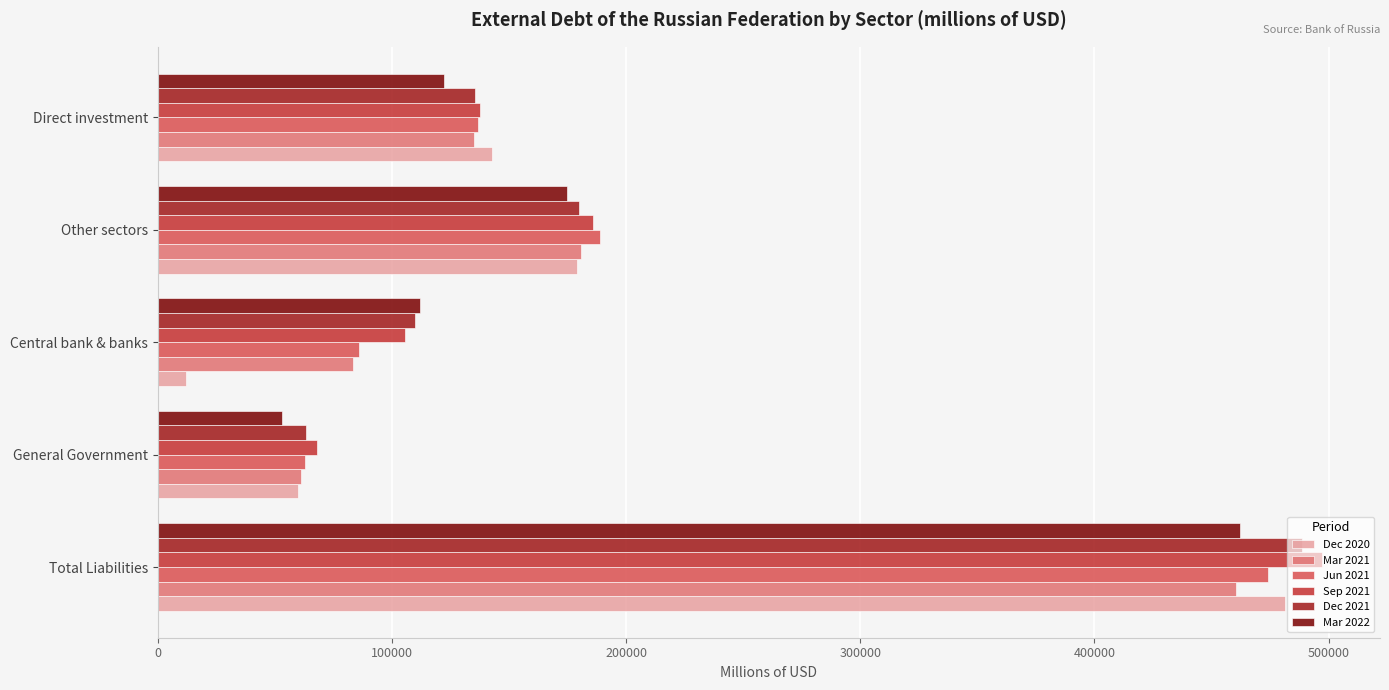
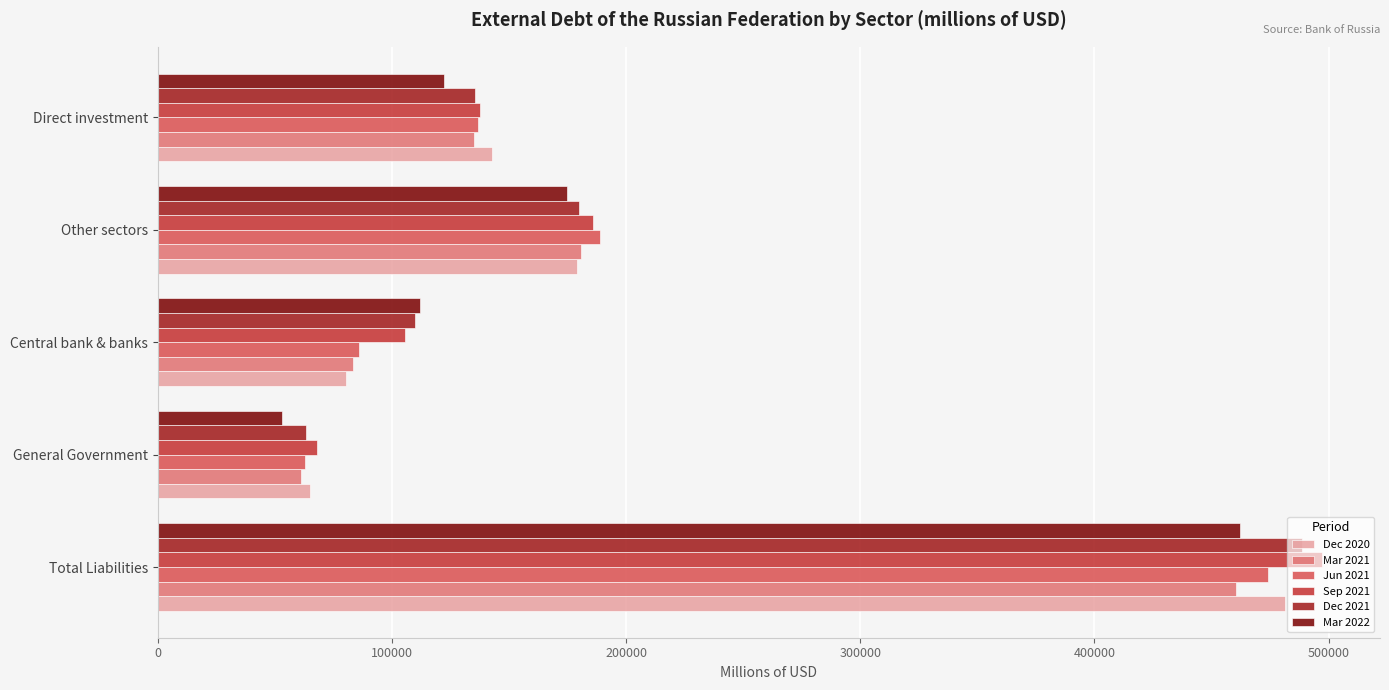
Dec 2020, Central bank & banks: 12000 -> 80000
Dec 2020, General Government: 60000 -> 65000
